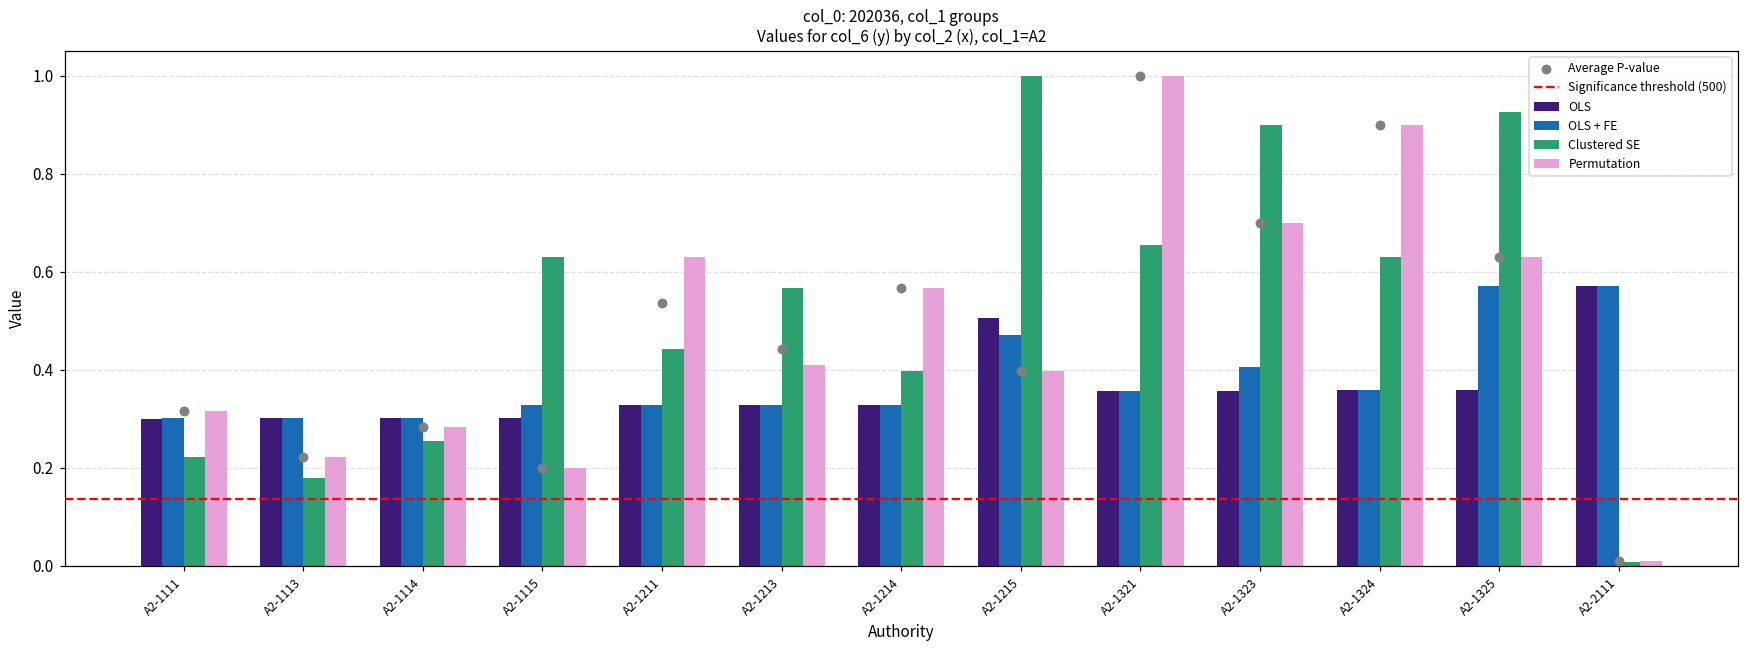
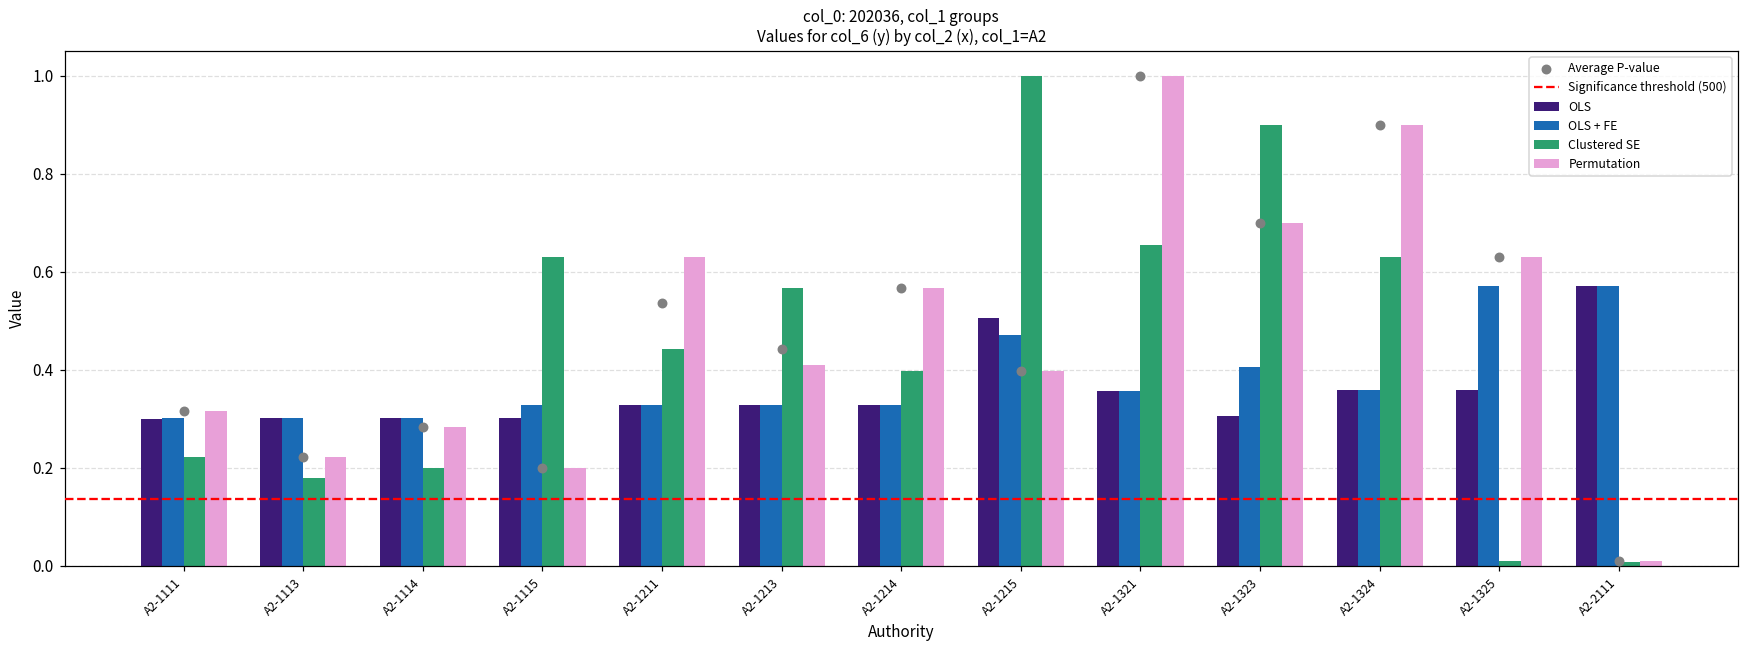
Clustered SE, A2-1114: 0.25 -> 0.20
OLS, A2-1323: 0.36 -> 0.31
Clustered SE, A2-1325: 0.93 -> 0.01
